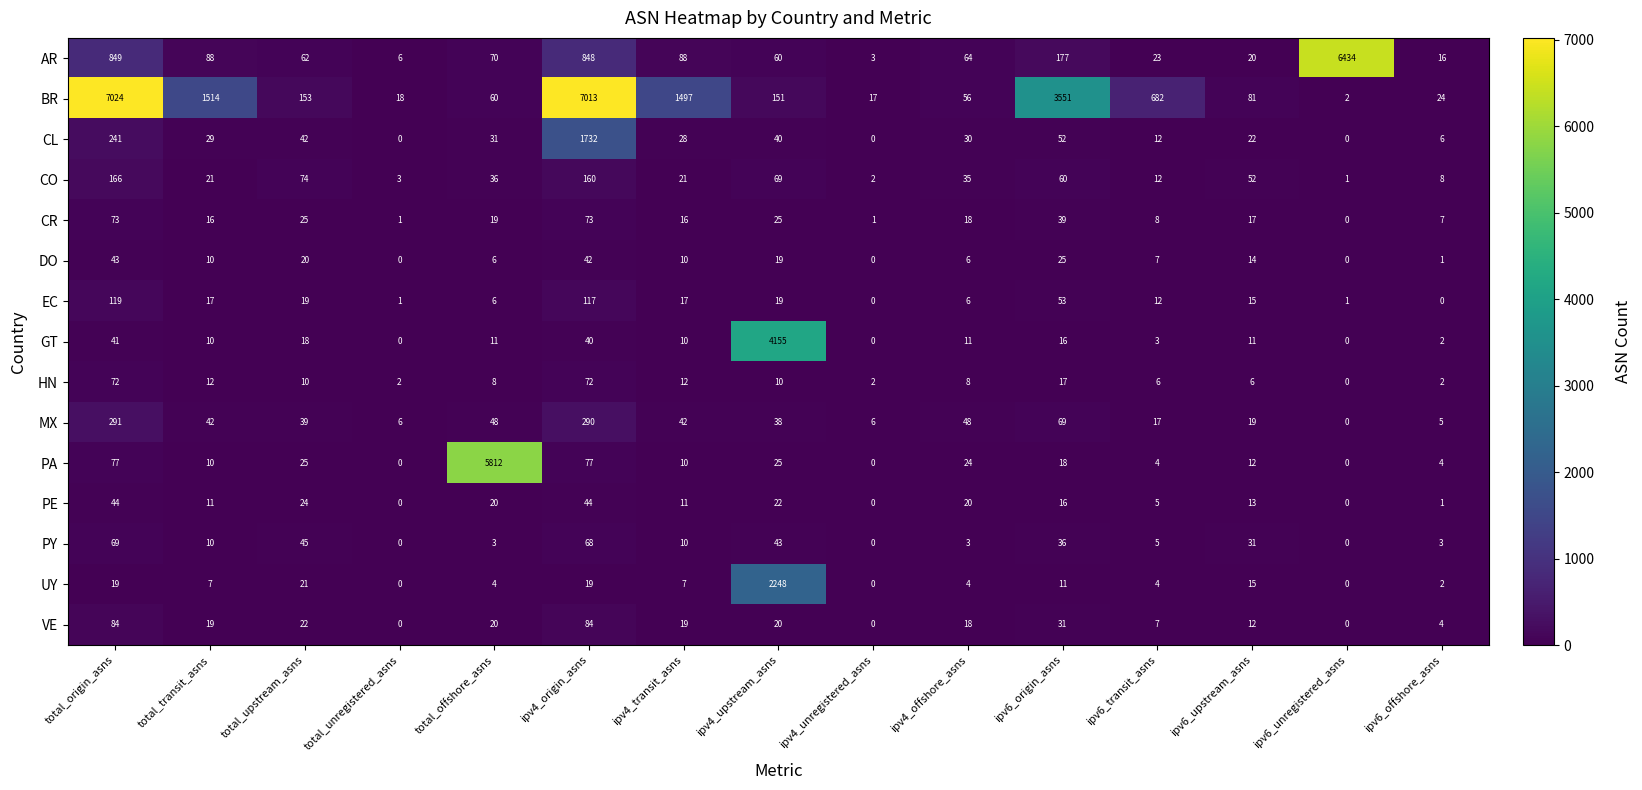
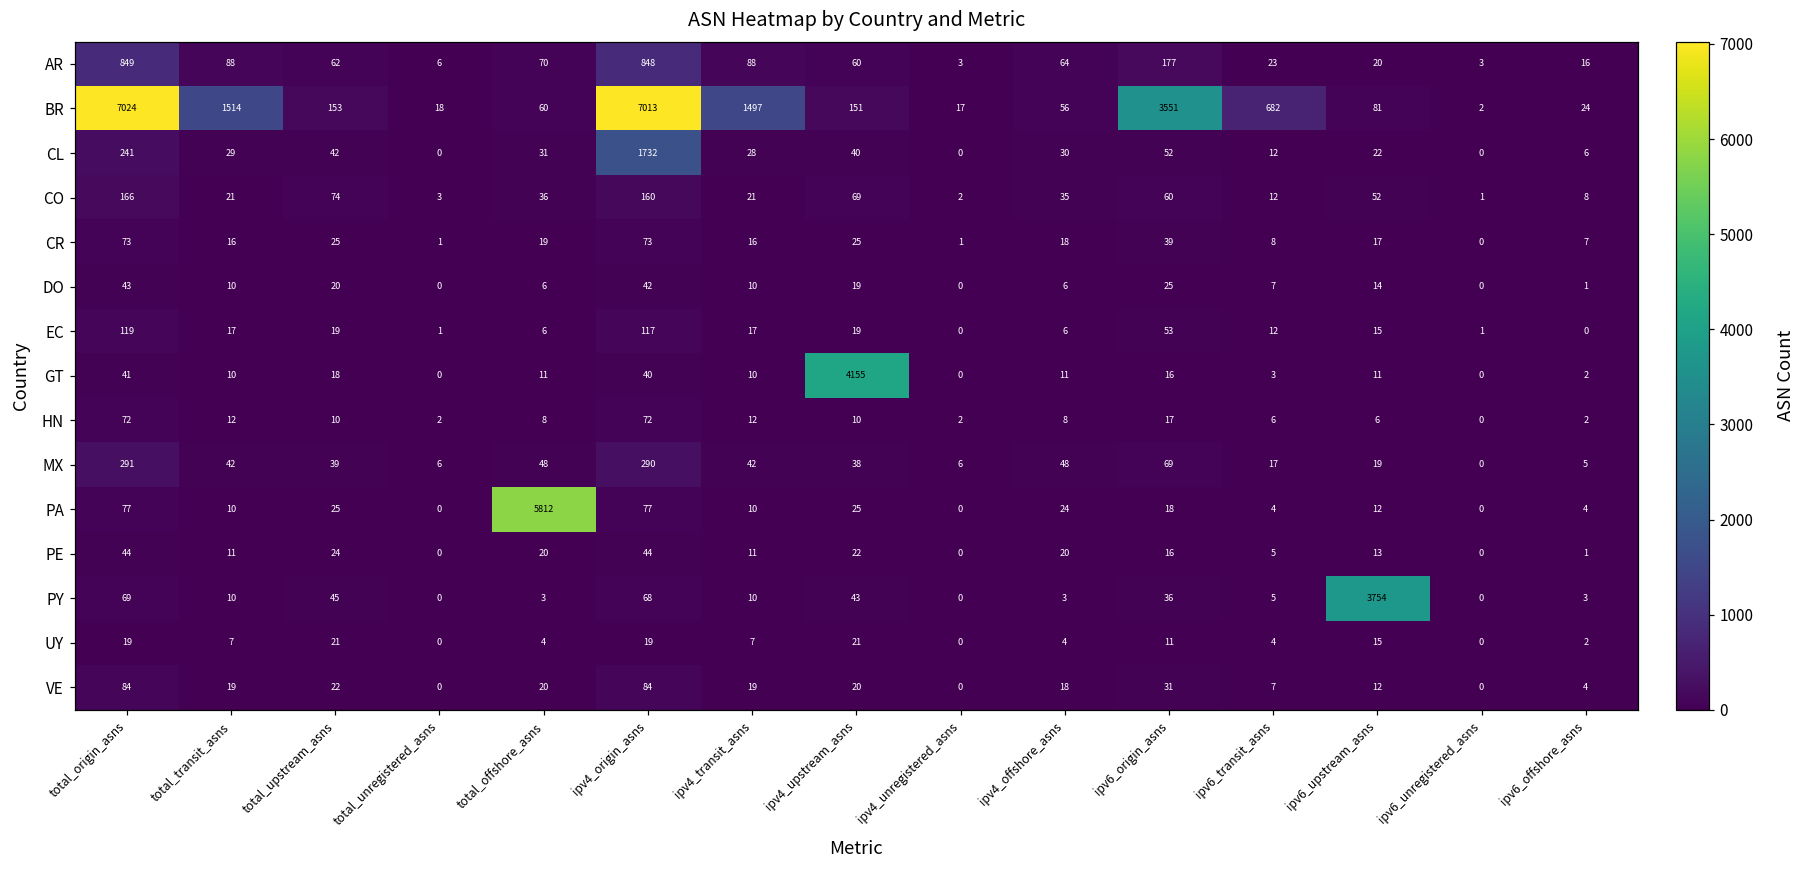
AR, ipv6_unregistered_asns: 6434 -> 3
PY, ipv6_upstream_asns: 31 -> 3754
UY, ipv4_upstream_asns: 2248 -> 21
